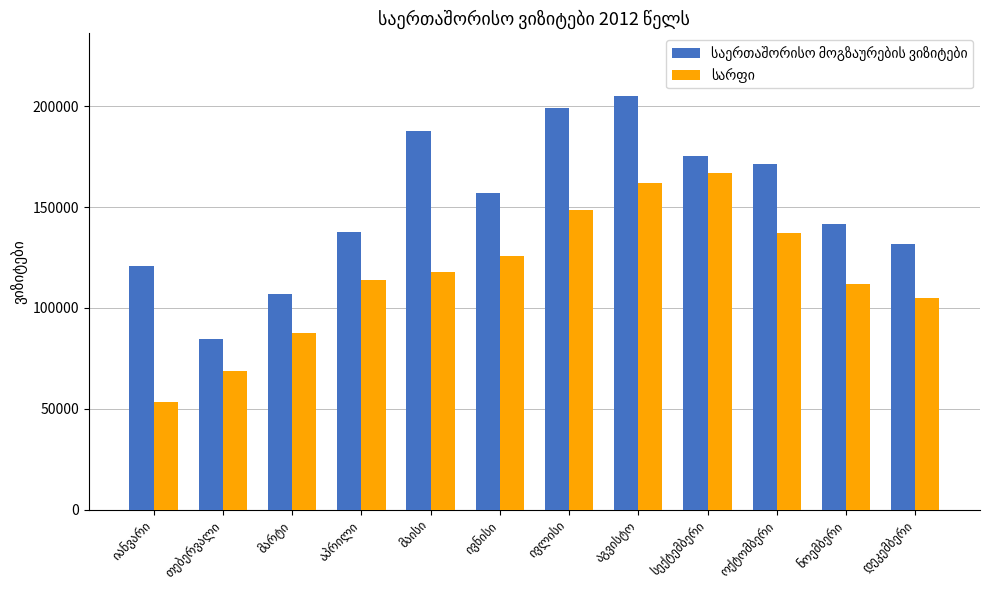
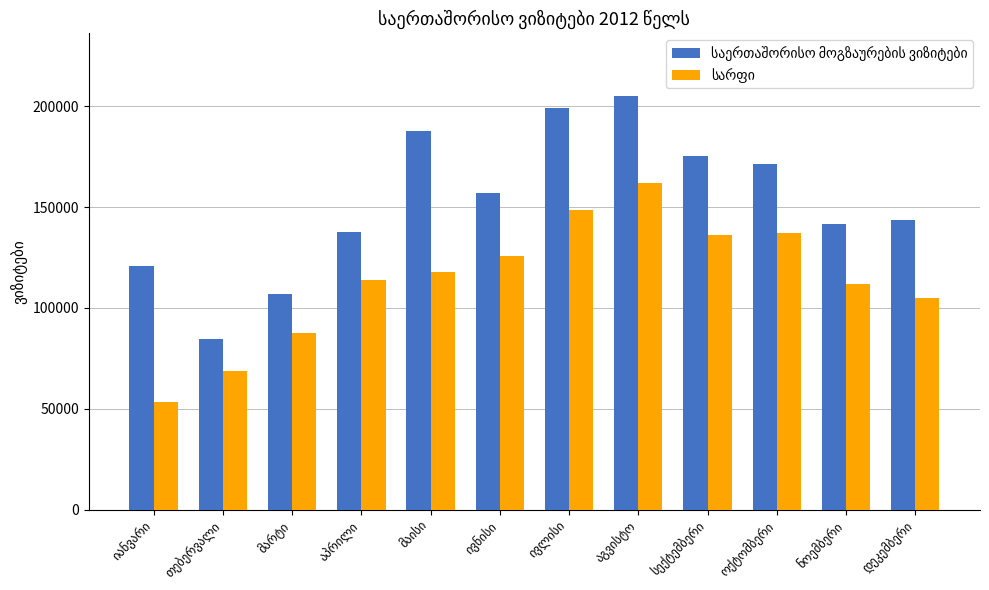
სარფი, სექტემბერი: 167000 -> 136000
საერთაშორისო მოგზაურების ვიზიტები, დეკემბერი: 132000 -> 144000
